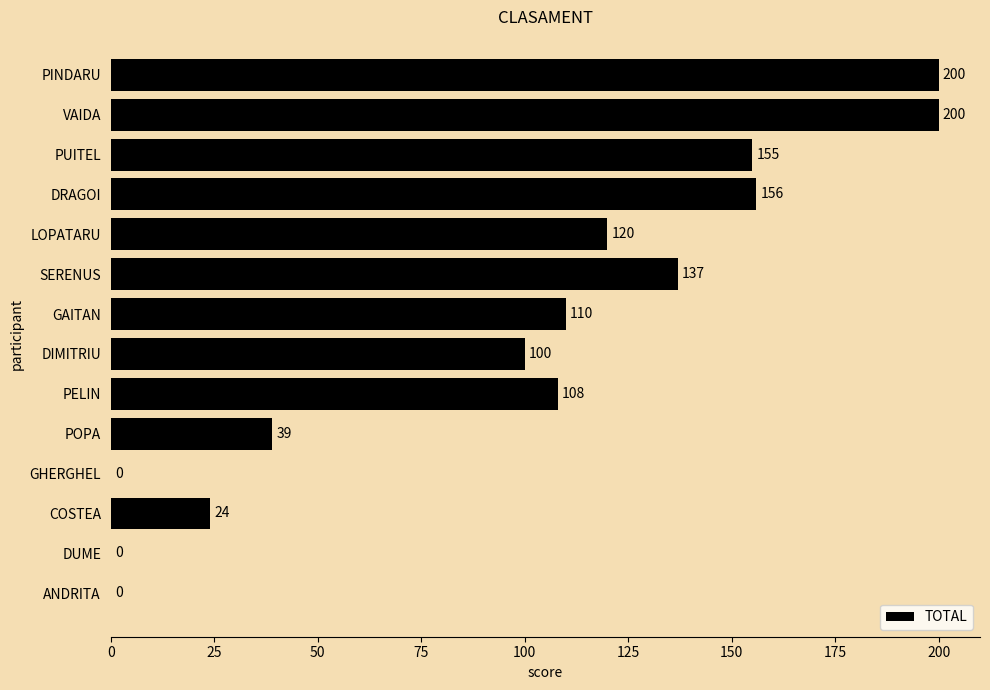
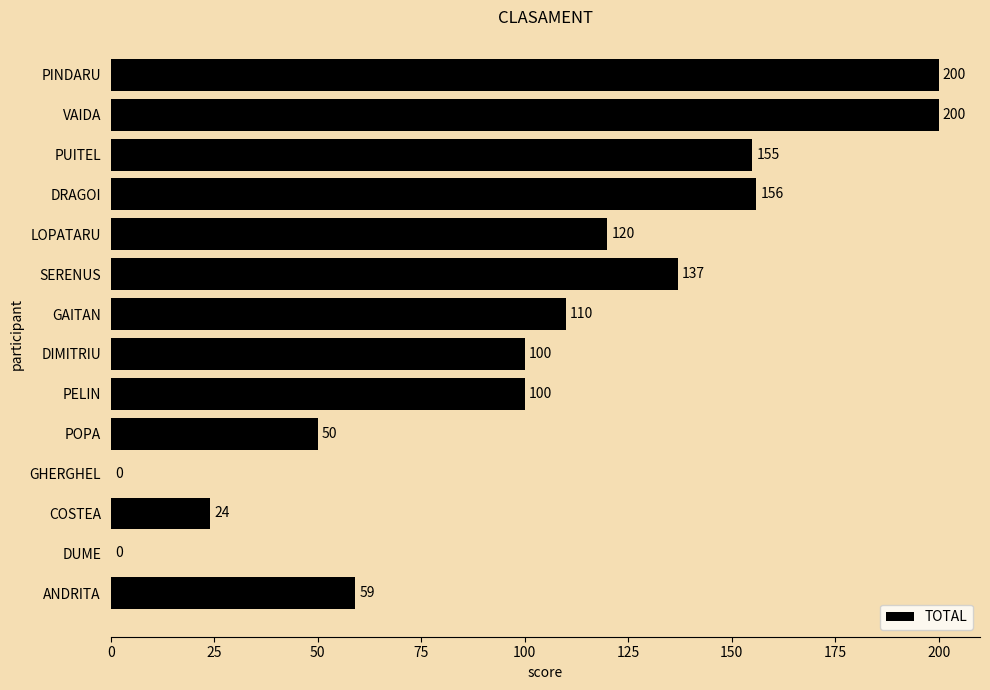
PELIN: 108 -> 100
POPA: 39 -> 50
ANDRITA: 0 -> 59
